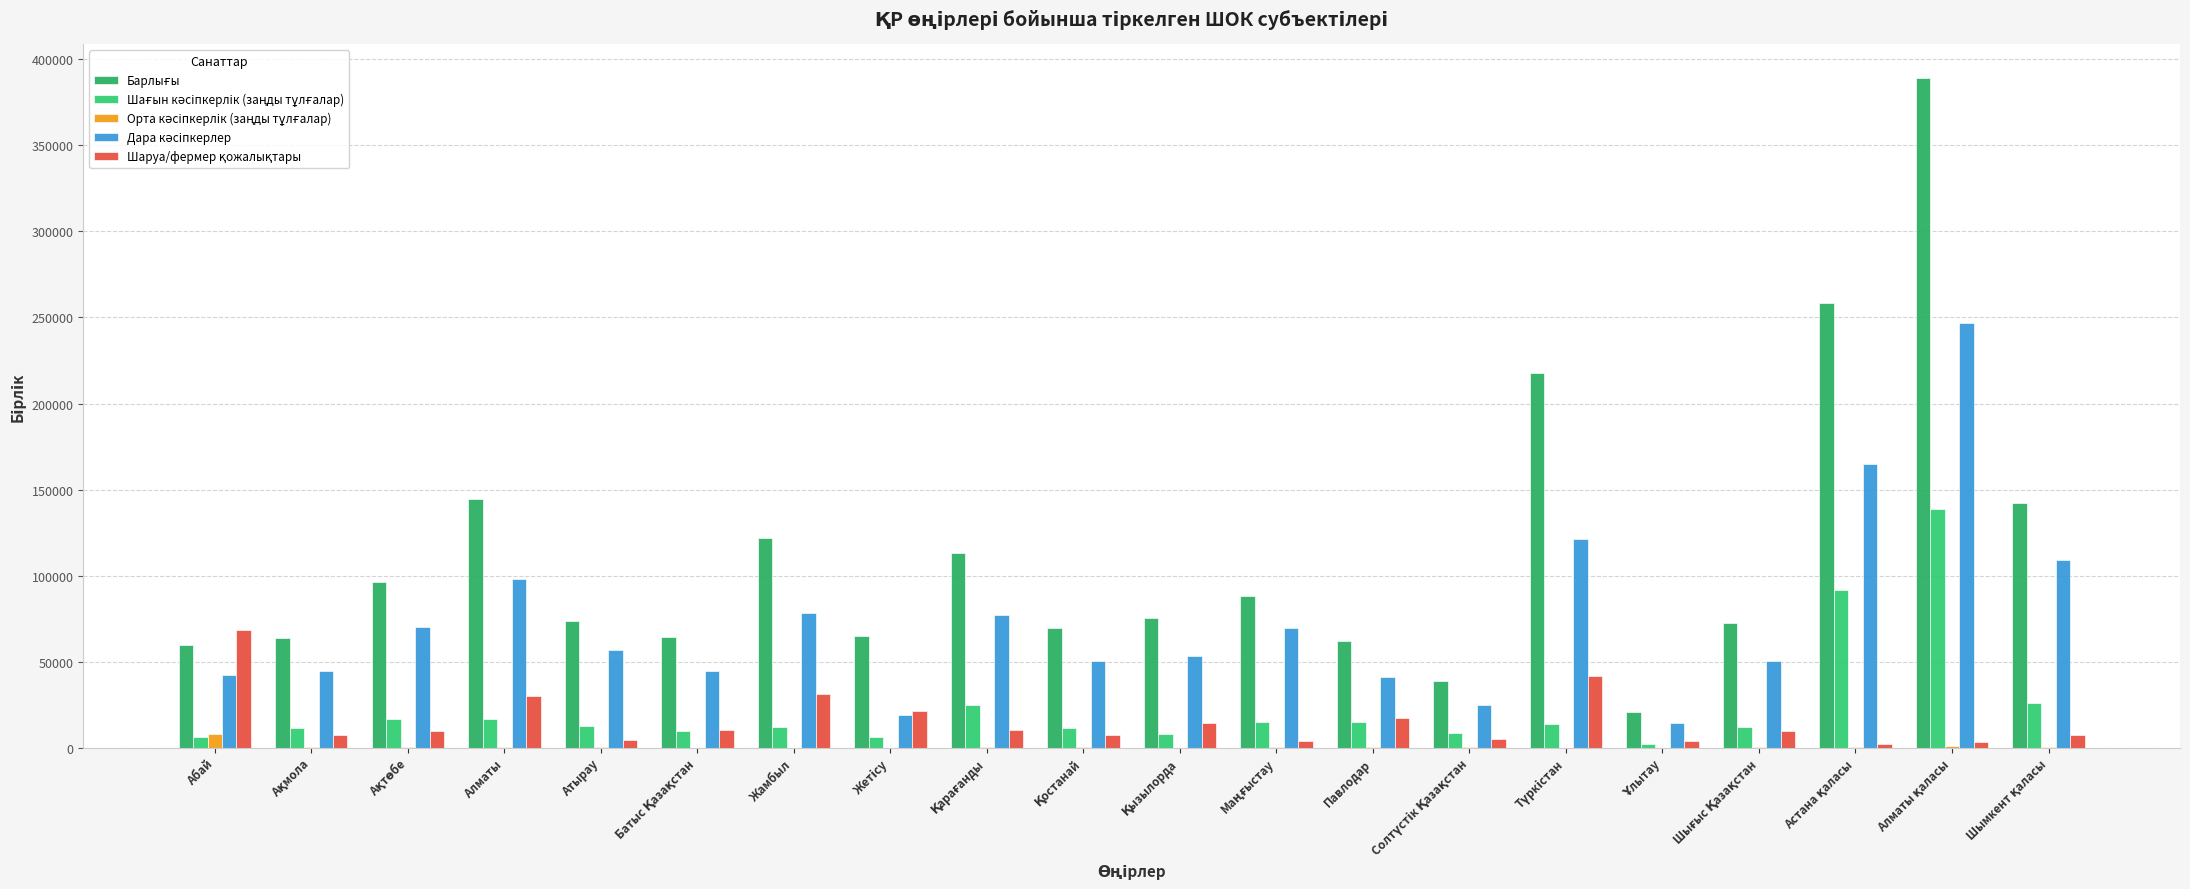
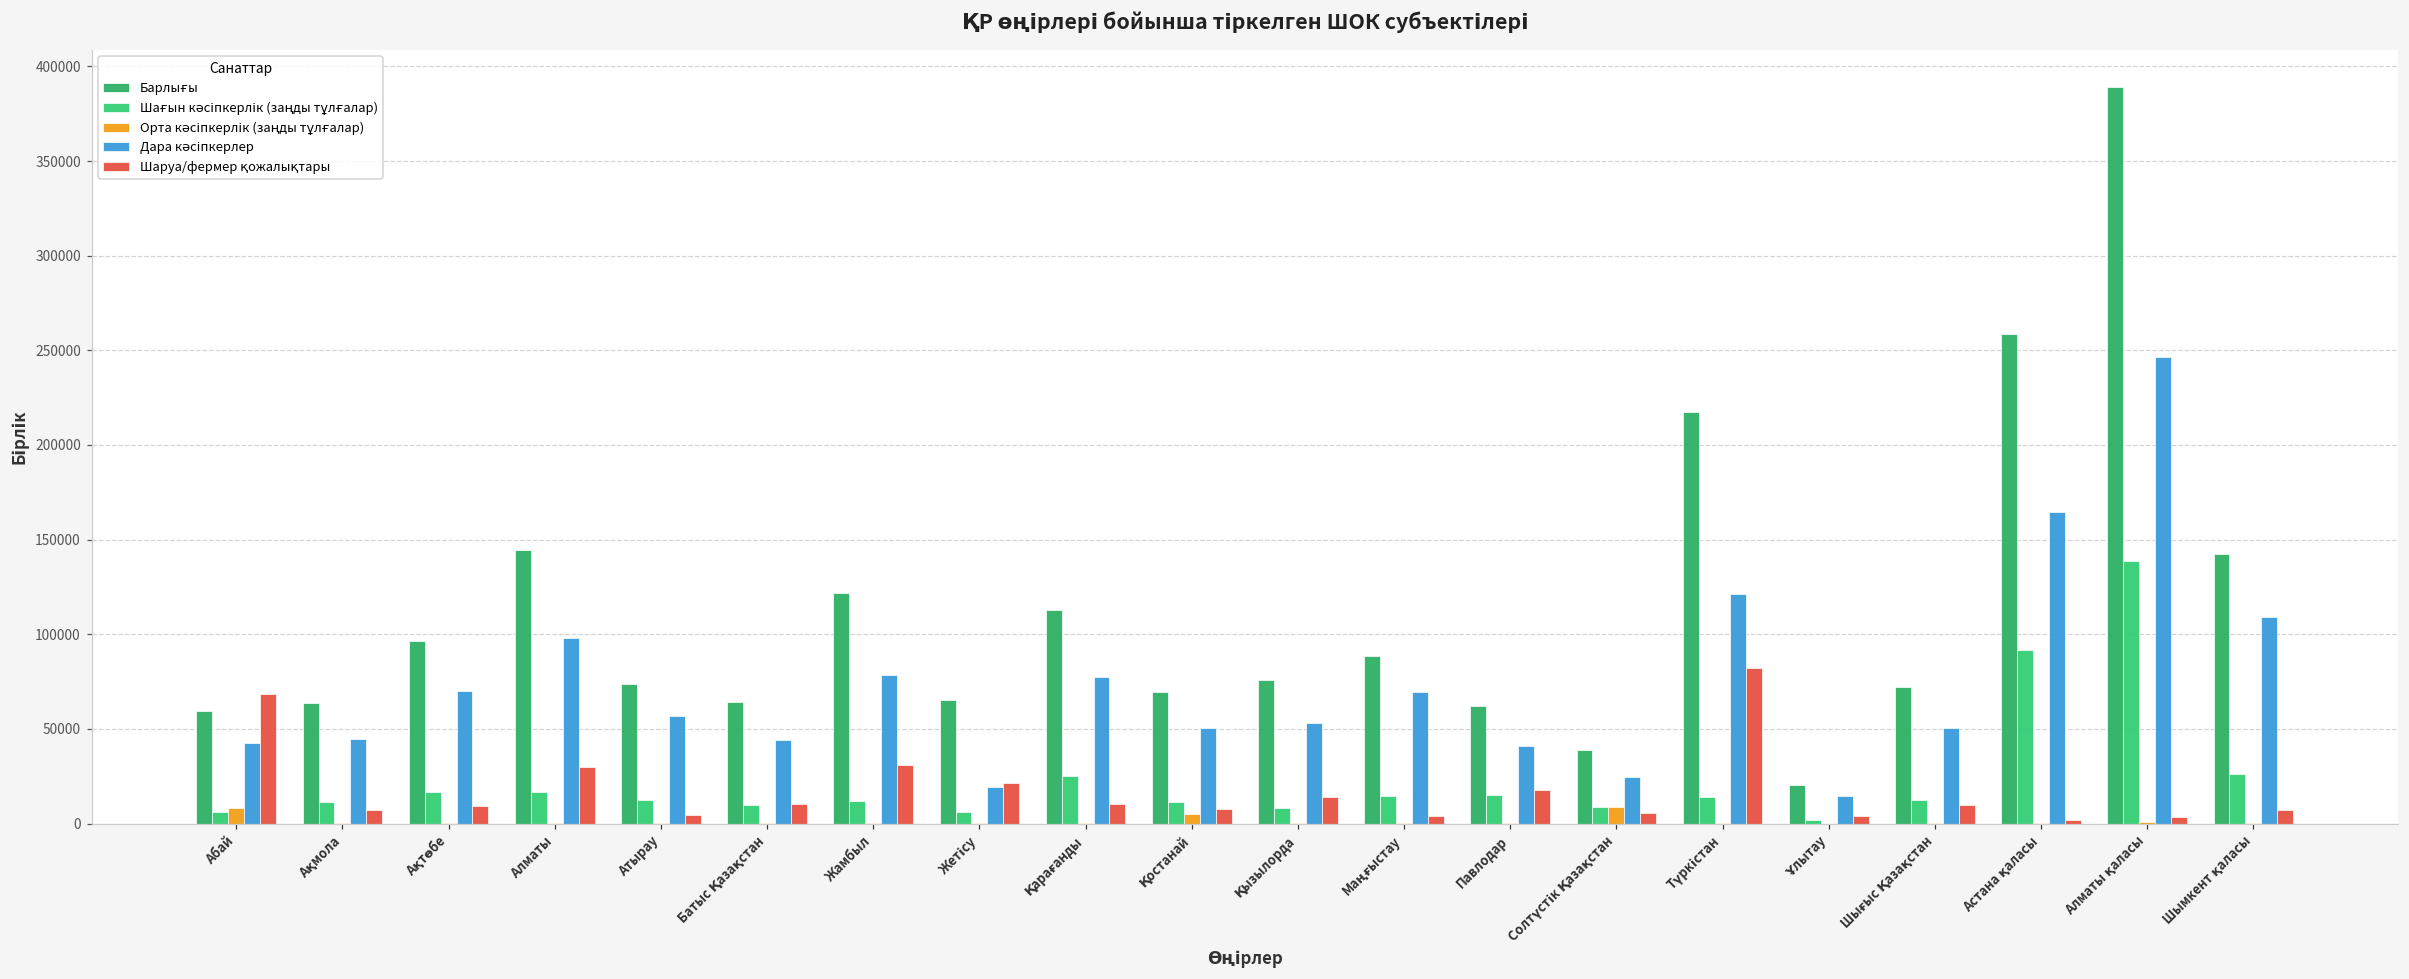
Орта кәсіпкерлік (заңды тұлғалар), Қостанай: 0 -> 5000
Орта кәсіпкерлік (заңды тұлғалар), Солтүстік Қазақстан: 0 -> 9000
Шаруа/фермер қожалықтары, Түркістан: 42000 -> 82000
